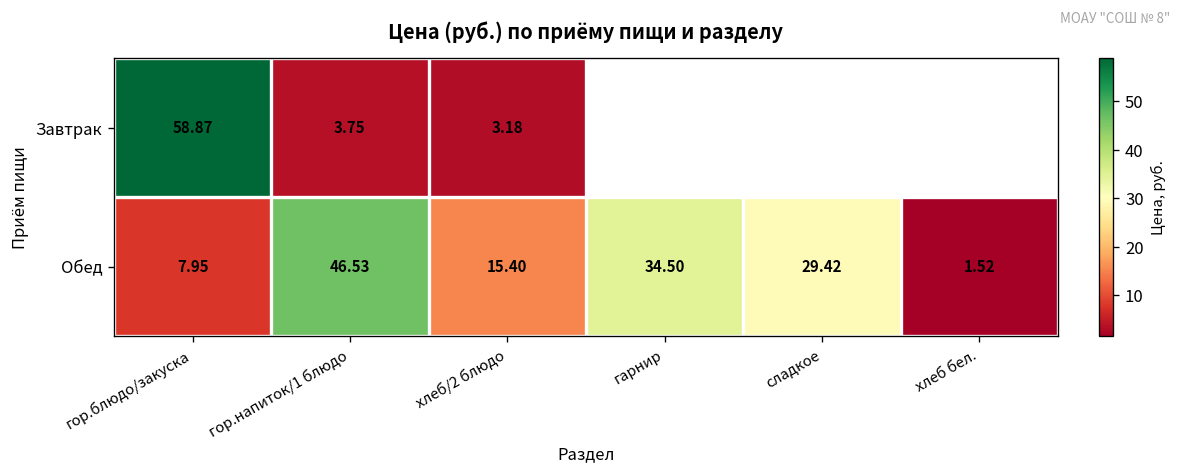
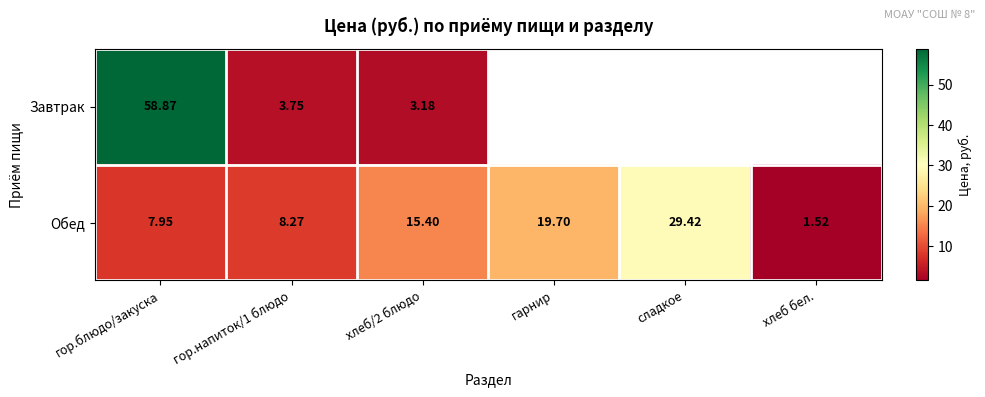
Обед, гор.напиток/1 блюдо: 46.53 -> 8.27
Обед, гарнир: 34.50 -> 19.70
